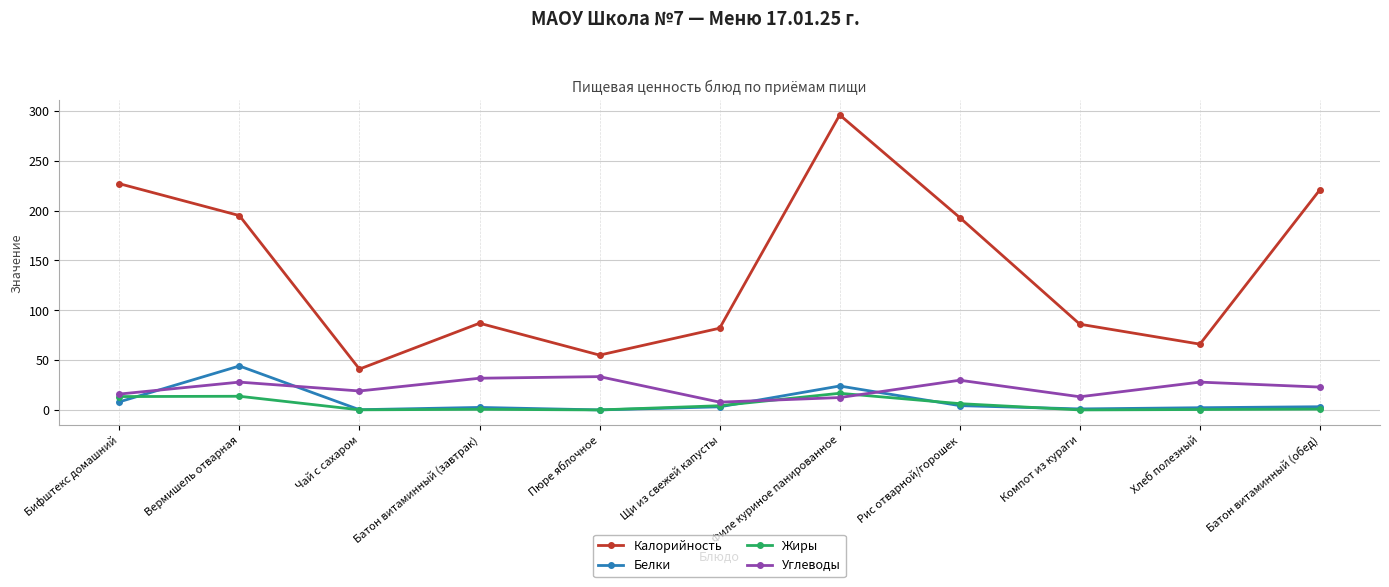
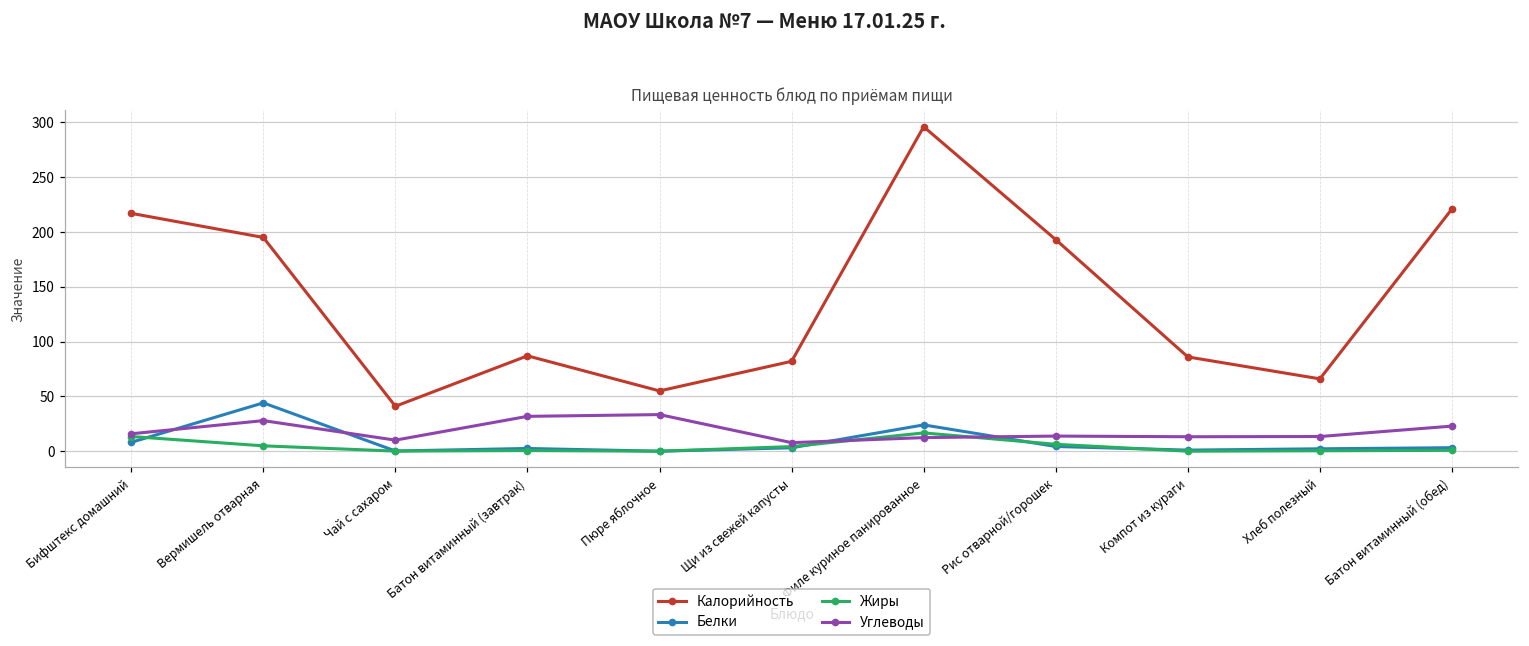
Калорийность, Бифштекс домашний: 230 -> 220
Жиры, Вермишель отварная: 10 -> 0
Углеводы, Чай с сахаром: 20 -> 10
Углеводы, Рис отварной/горошек: 30 -> 10
Углеводы, Хлеб полезный: 30 -> 10
